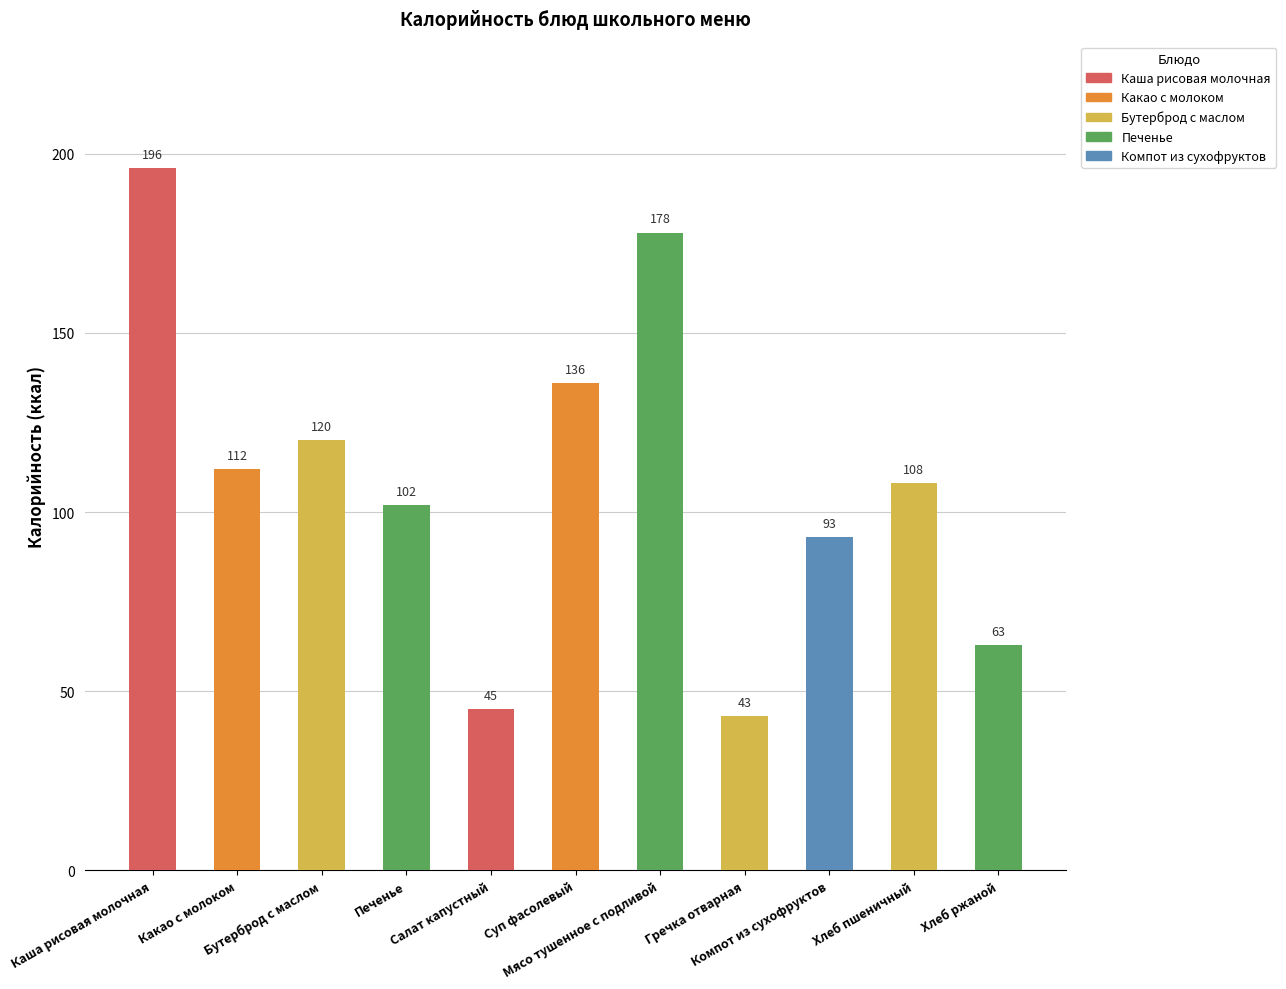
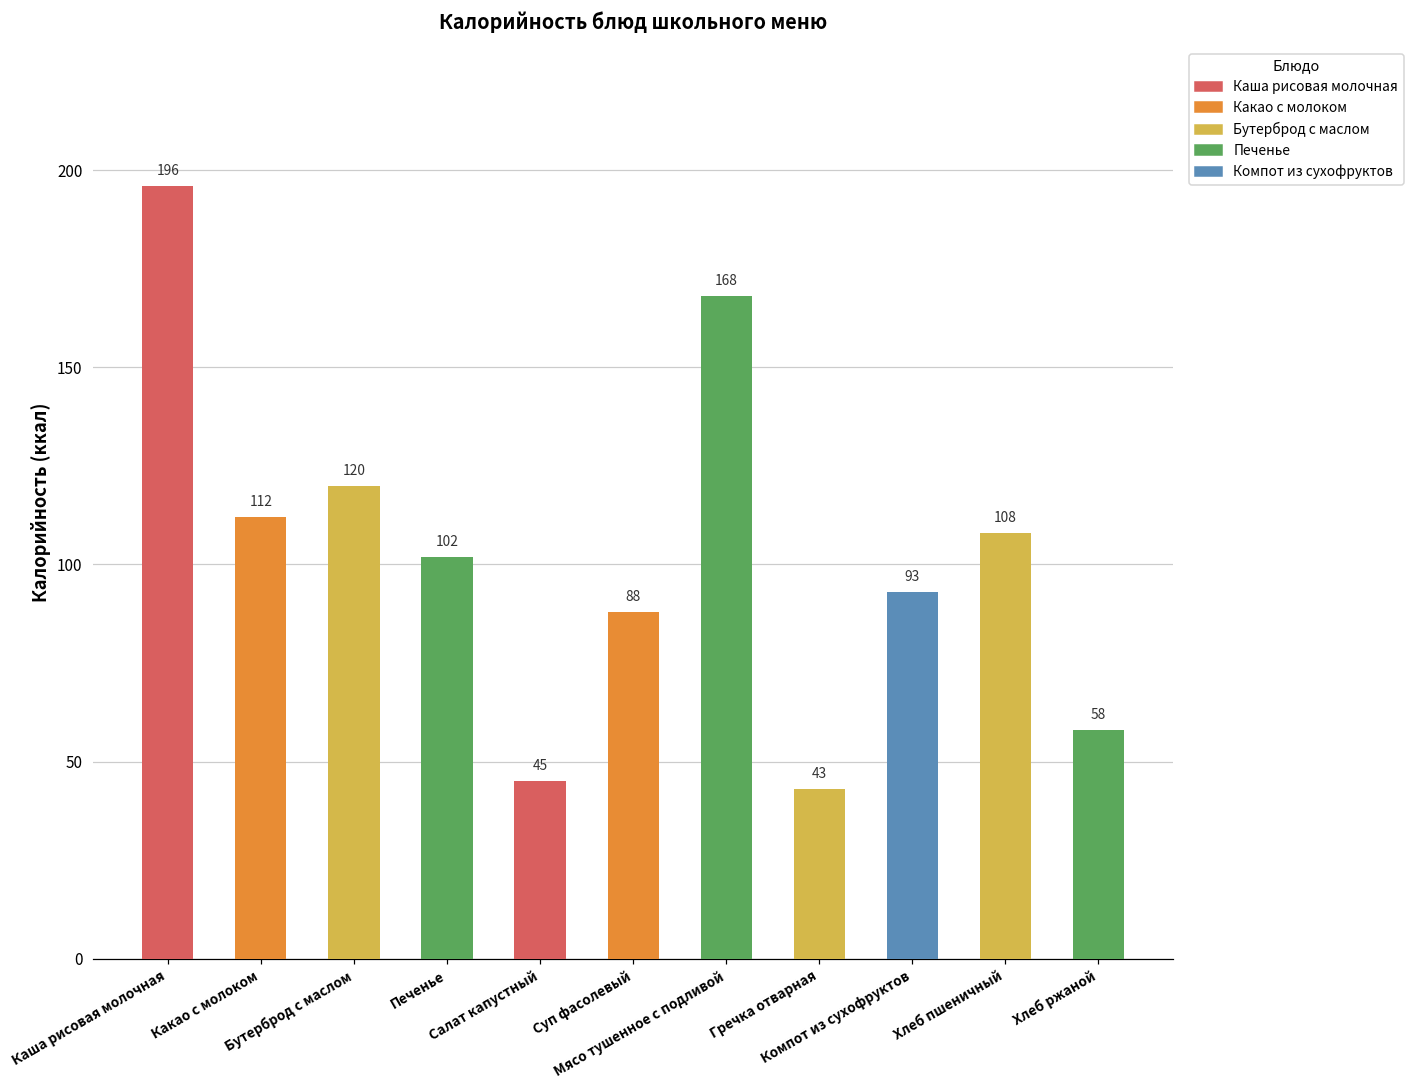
Суп фасолевый: 136 -> 88
Мясо тушенное с подливой: 178 -> 168
Хлеб ржаной: 63 -> 58
